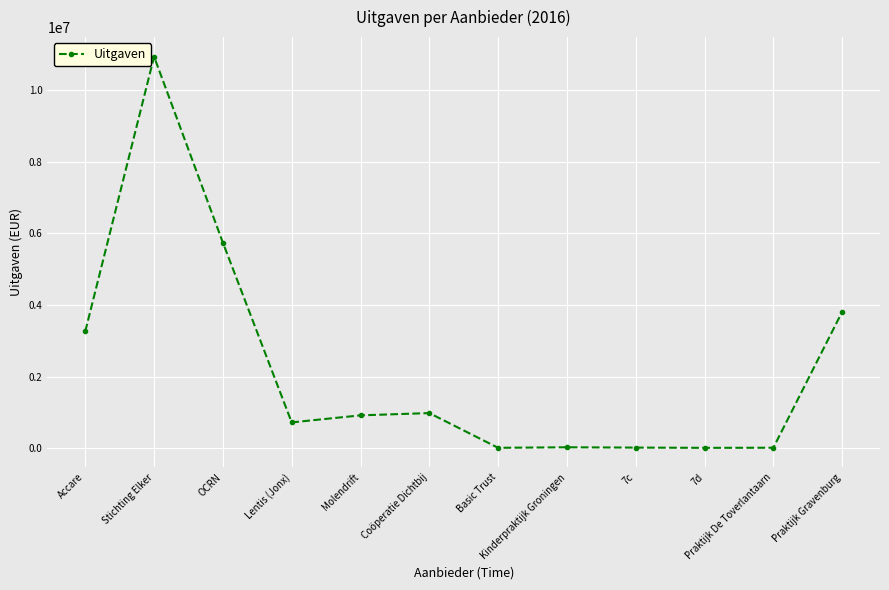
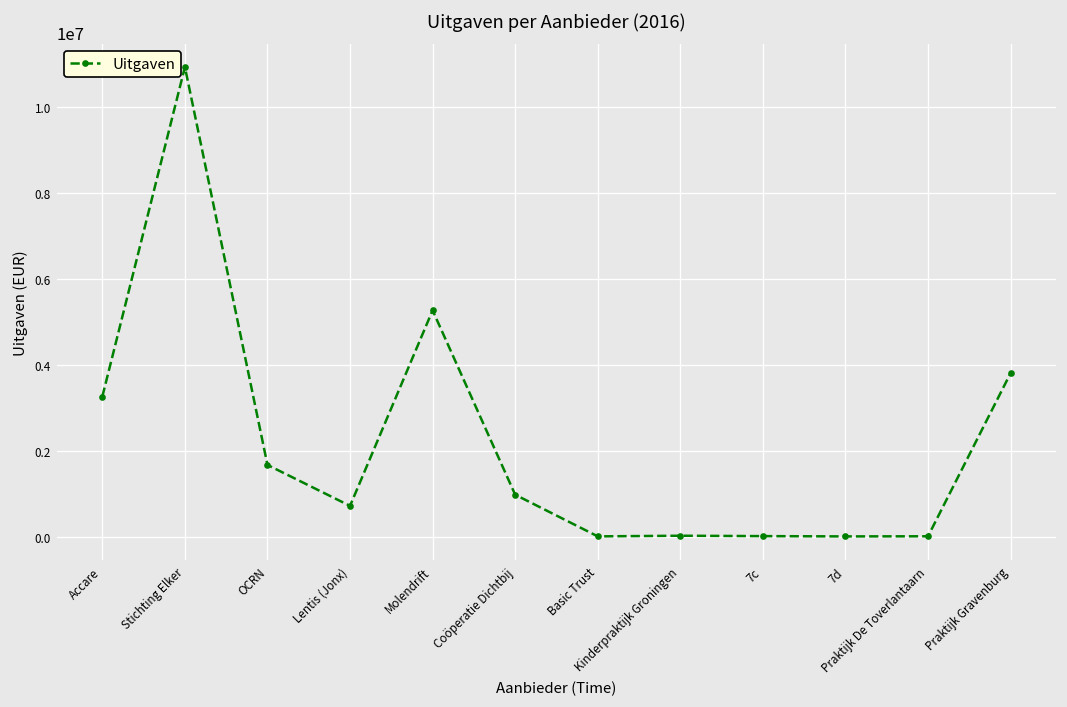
OCRN: 5700000 -> 1700000
Molendrift: 900000 -> 5300000
